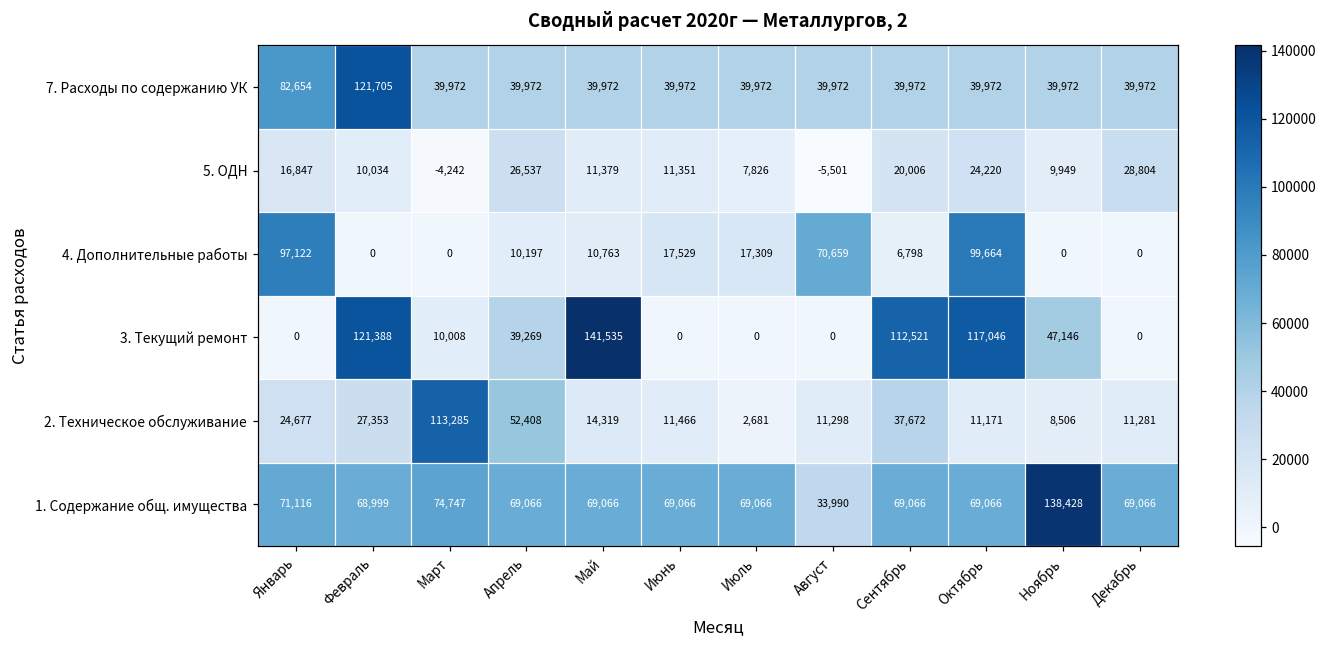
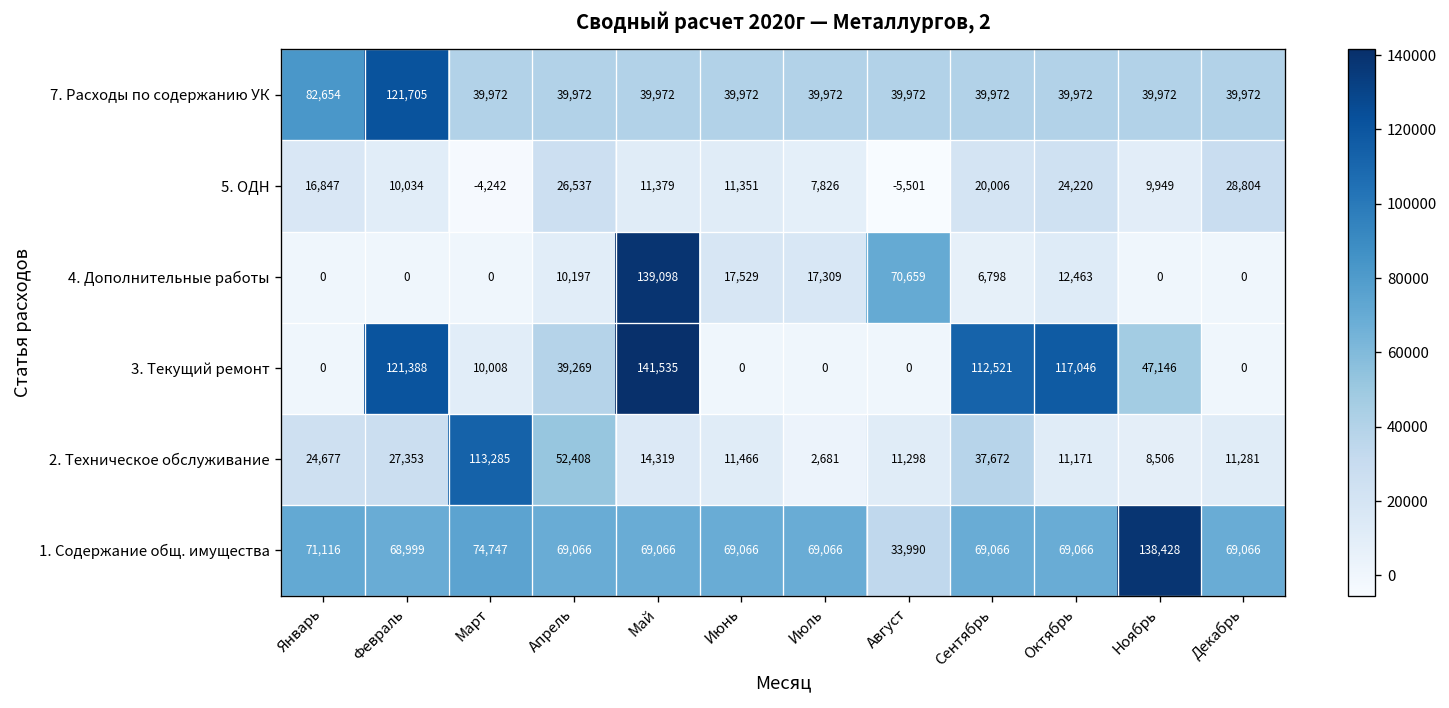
4. Дополнительные работы, Январь: 97,122 -> 0
4. Дополнительные работы, Май: 10,763 -> 139,098
4. Дополнительные работы, Октябрь: 99,664 -> 12,463
